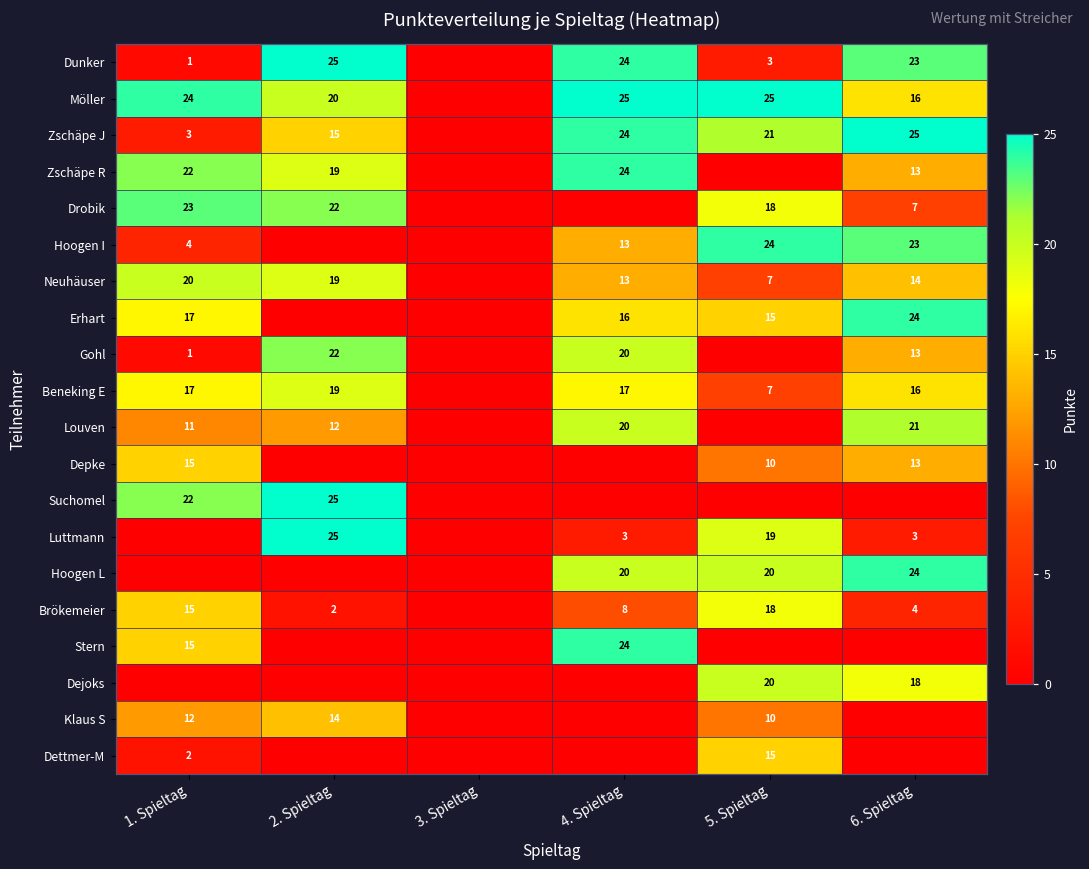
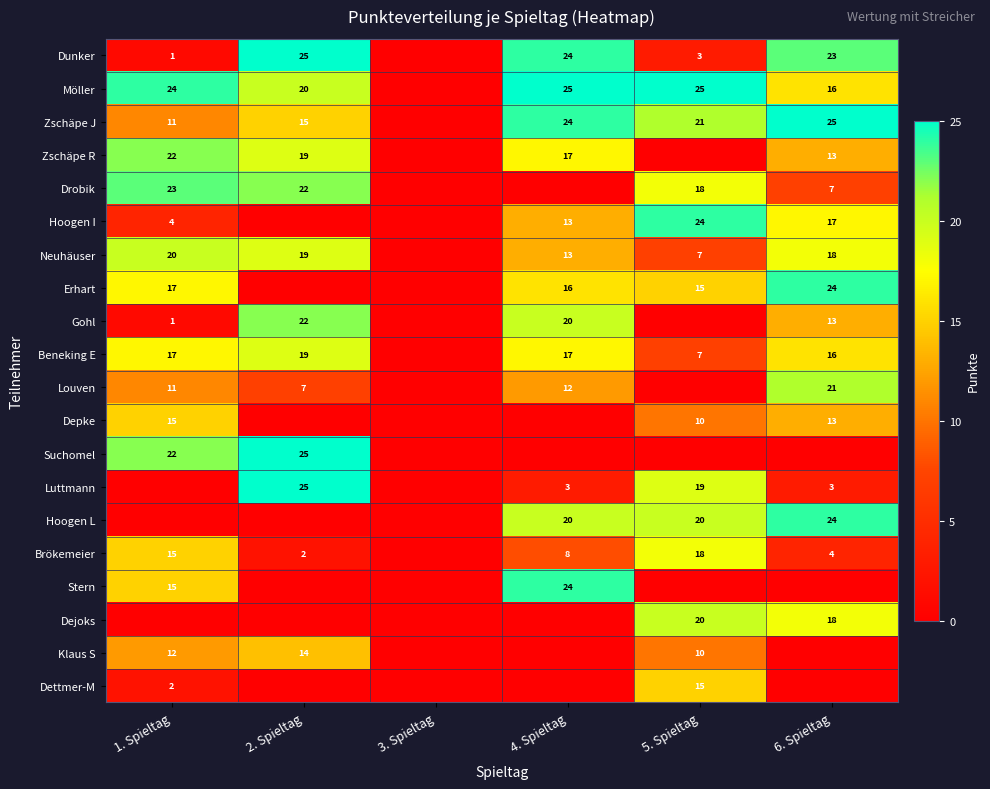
Zschäpe J, 1. Spieltag: 3 -> 11
Zschäpe R, 4. Spieltag: 24 -> 17
Hoogen I, 6. Spieltag: 23 -> 17
Neuhäuser, 6. Spieltag: 14 -> 18
Louven, 2. Spieltag: 12 -> 7
Louven, 4. Spieltag: 20 -> 12
